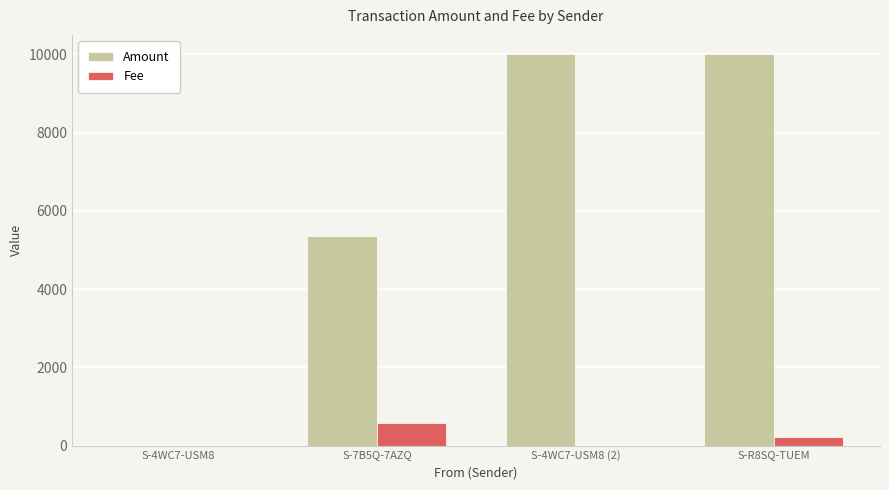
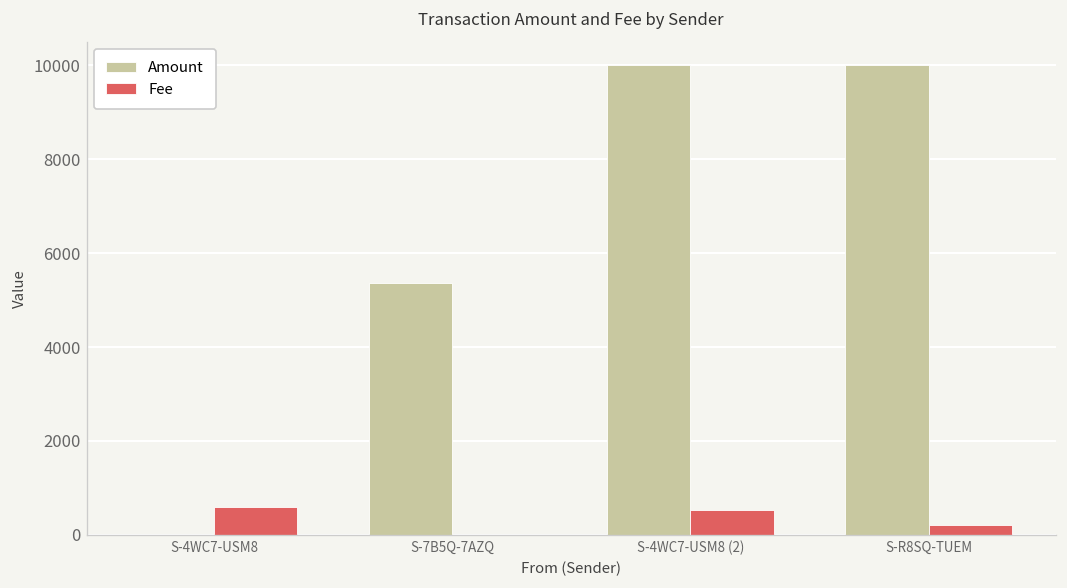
Fee, S-4WC7-USM8: 0 -> 600
Fee, S-7B5Q-7AZQ: 600 -> 0
Fee, S-4WC7-USM8 (2): 0 -> 500
